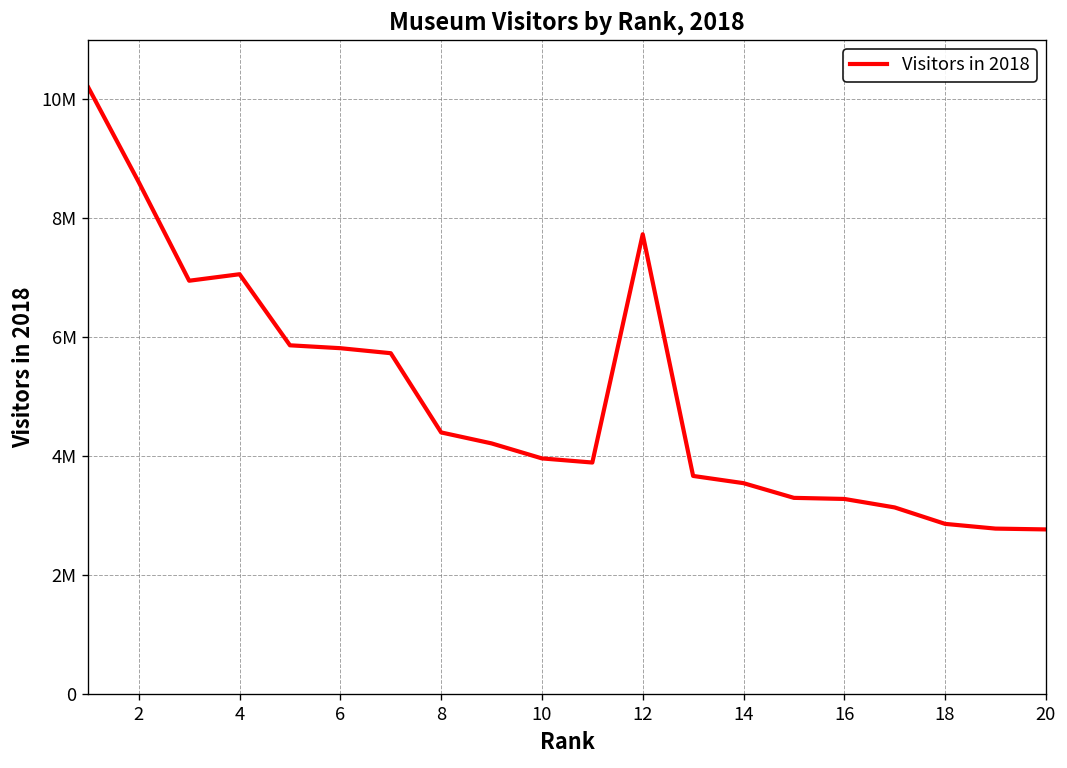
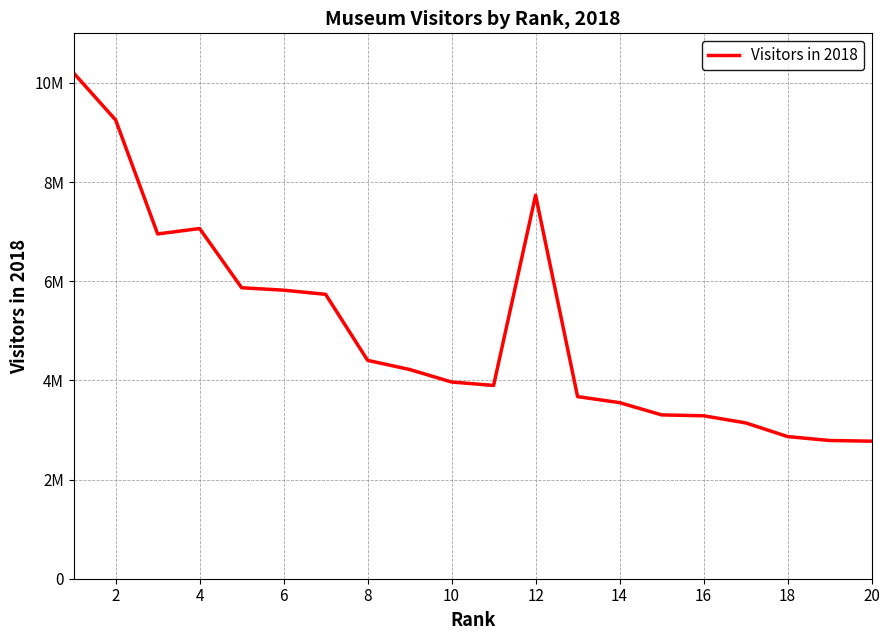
2: 8600000 -> 9300000
